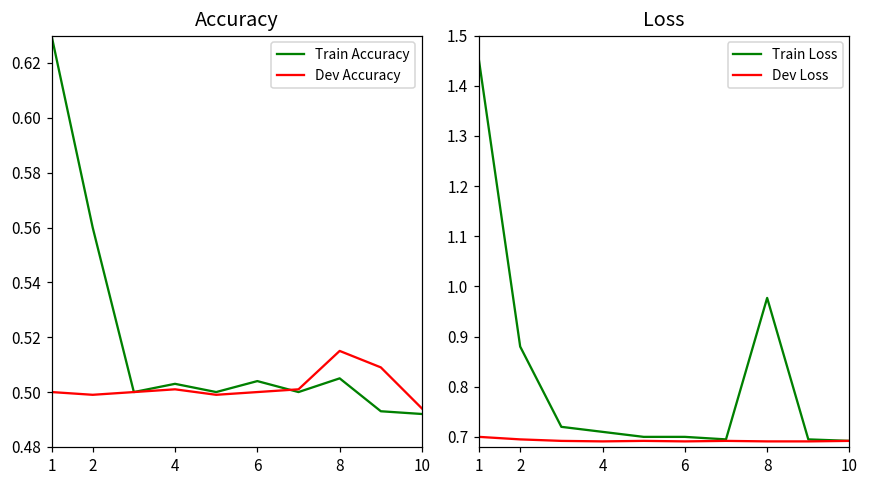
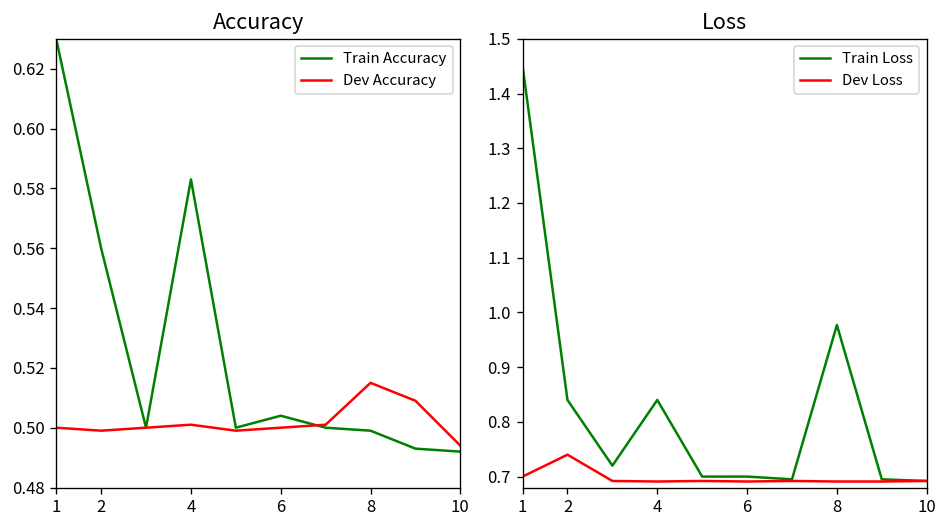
Accuracy, Train Accuracy, 4: 0.503 -> 0.583
Accuracy, Train Accuracy, 8: 0.505 -> 0.499
Loss, Train Loss, 2: 0.88 -> 0.84
Loss, Dev Loss, 2: 0.70 -> 0.74
Loss, Train Loss, 4: 0.71 -> 0.84
